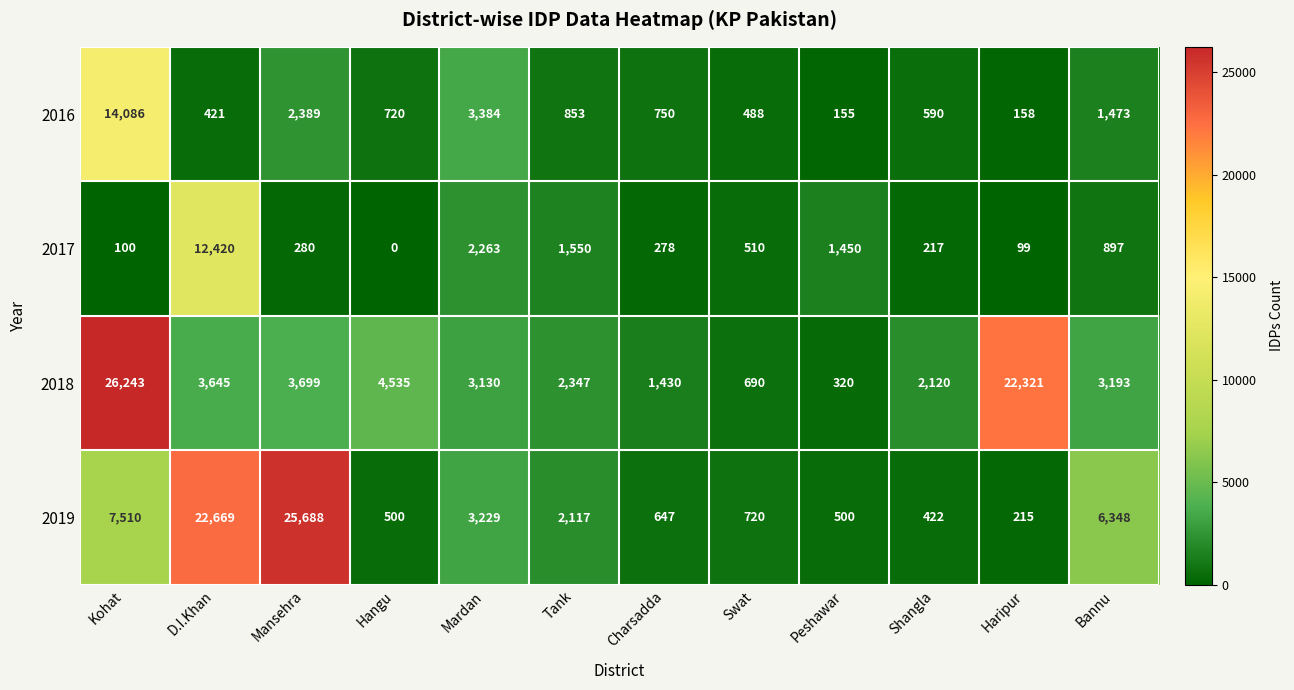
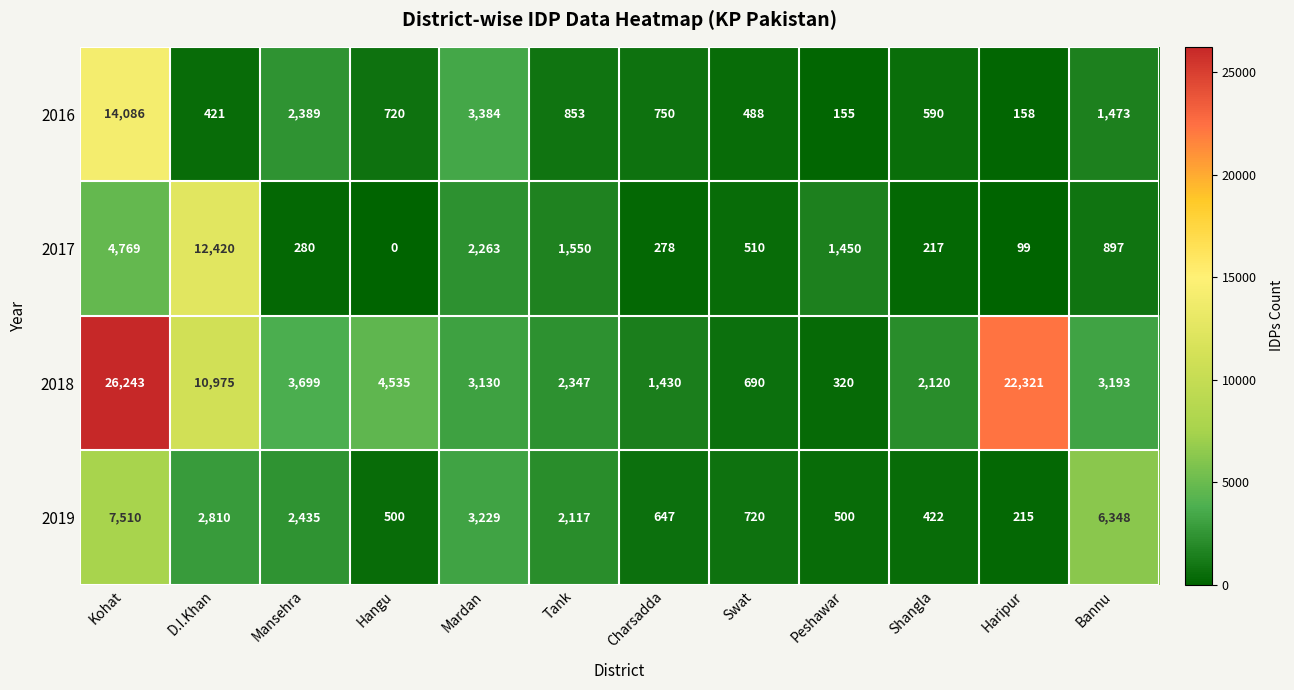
2017, Kohat: 100 -> 4,769
2018, D.I.Khan: 3,645 -> 10,975
2019, D.I.Khan: 22,669 -> 2,810
2019, Mansehra: 25,688 -> 2,435
